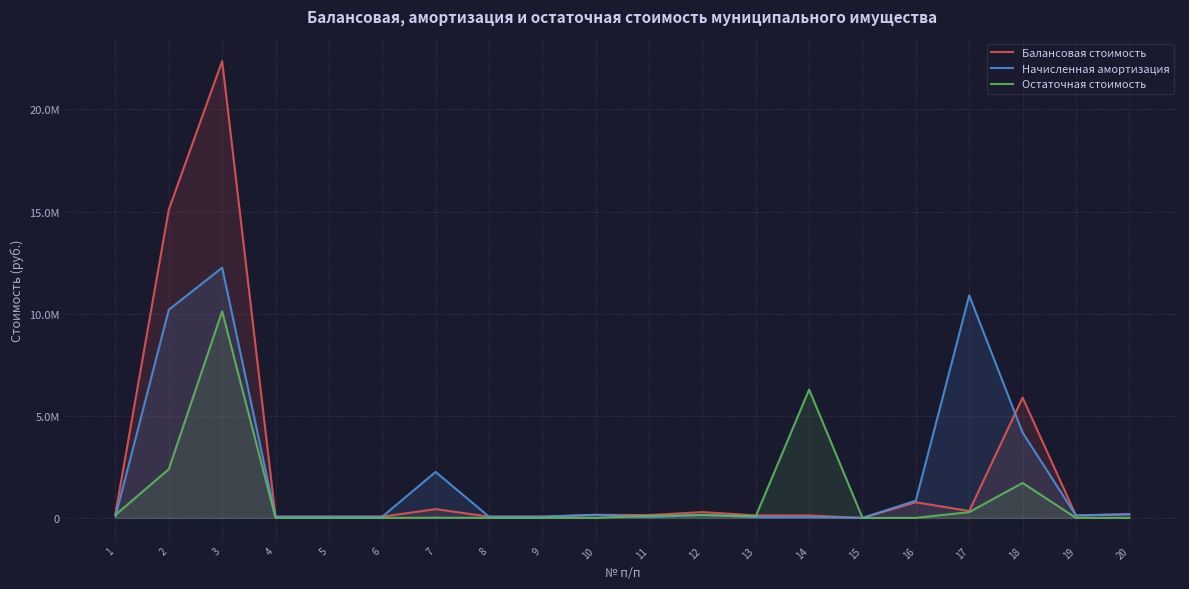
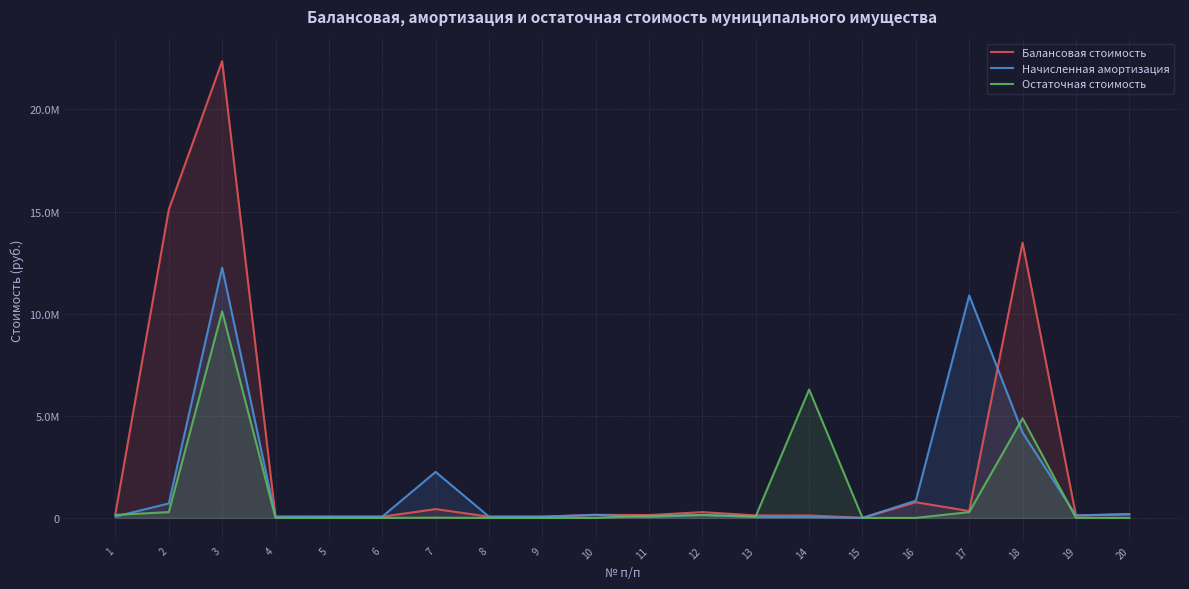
Начисленная амортизация, 2: 10200000 -> 700000
Остаточная стоимость, 2: 2400000 -> 300000
Балансовая стоимость, 18: 5900000 -> 13500000
Остаточная стоимость, 18: 1700000 -> 4900000
